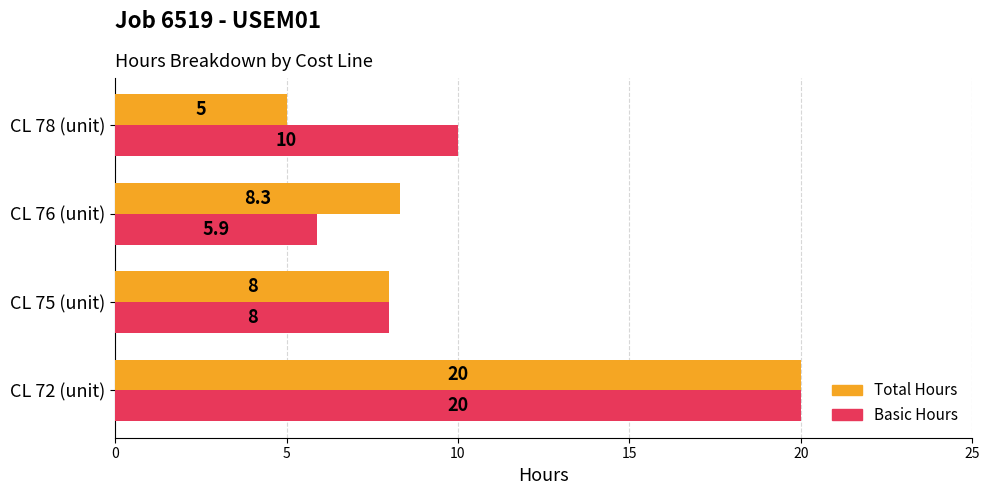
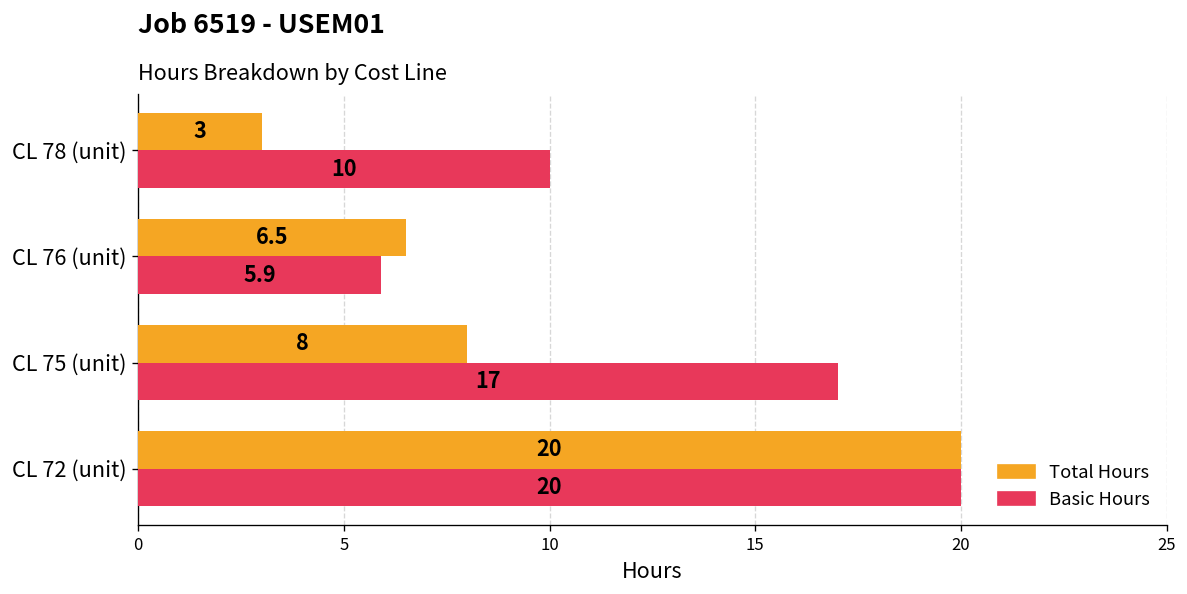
Total Hours, CL 78 (unit): 5 -> 3
Total Hours, CL 76 (unit): 8.3 -> 6.5
Basic Hours, CL 75 (unit): 8 -> 17
